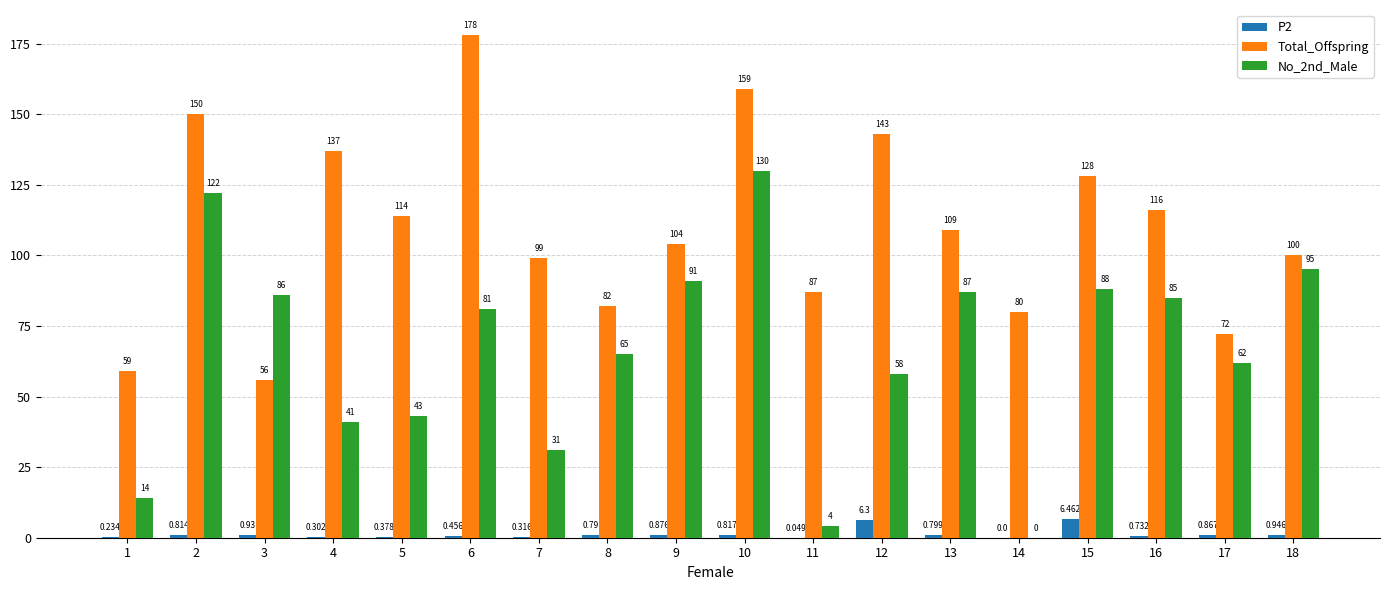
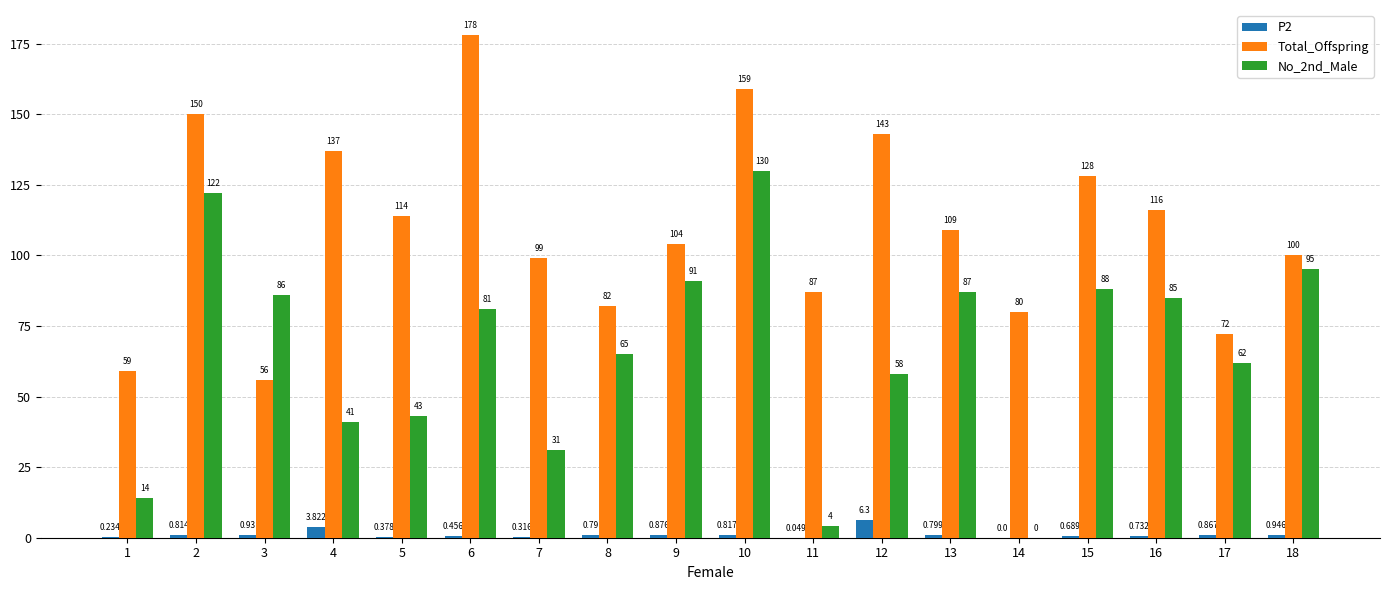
P2, 4: 0.302 -> 3.822
P2, 15: 6.462 -> 0.689
